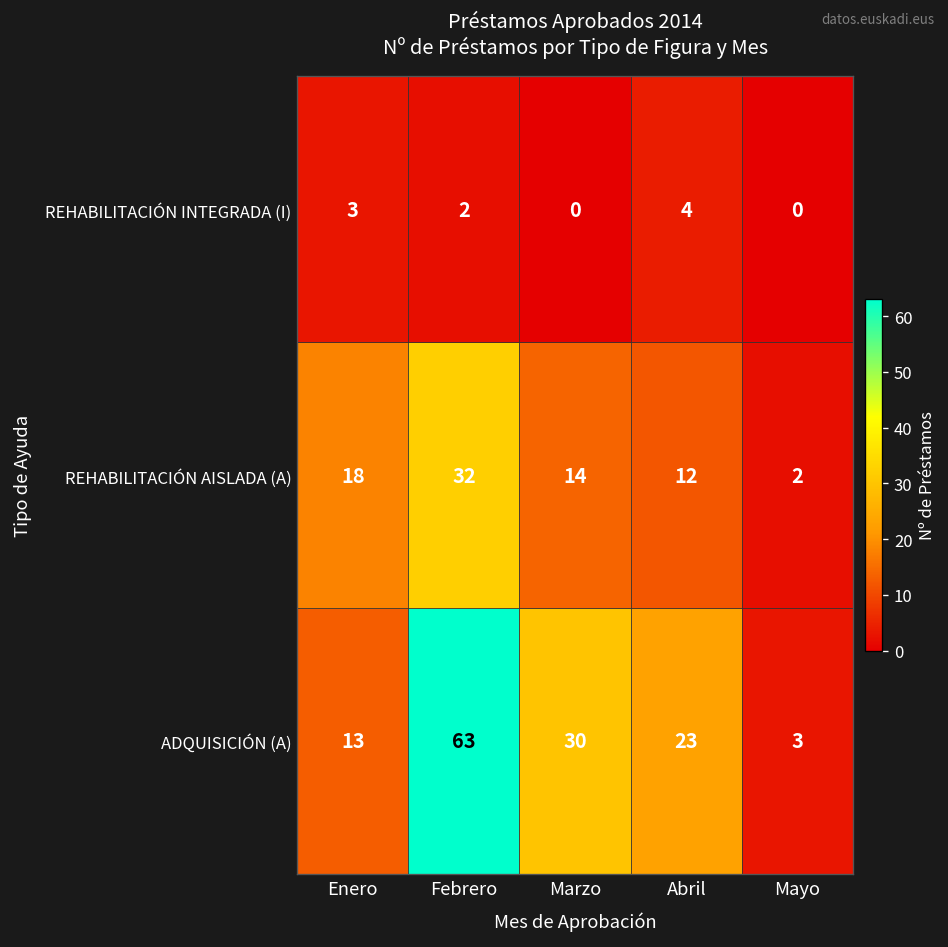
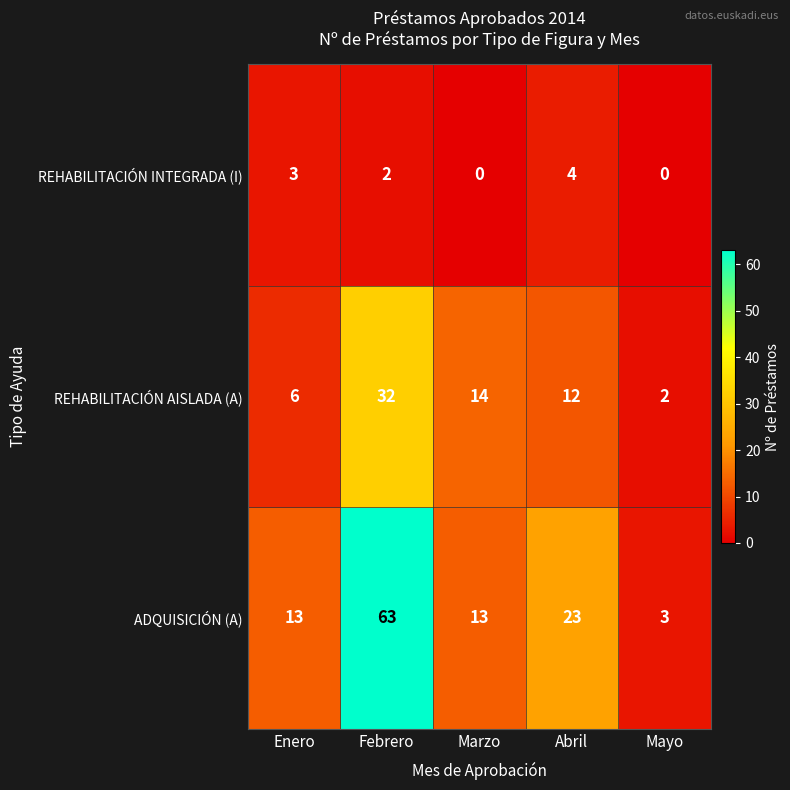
REHABILITACIÓN AISLADA (A), Enero: 18 -> 6
ADQUISICIÓN (A), Marzo: 30 -> 13
